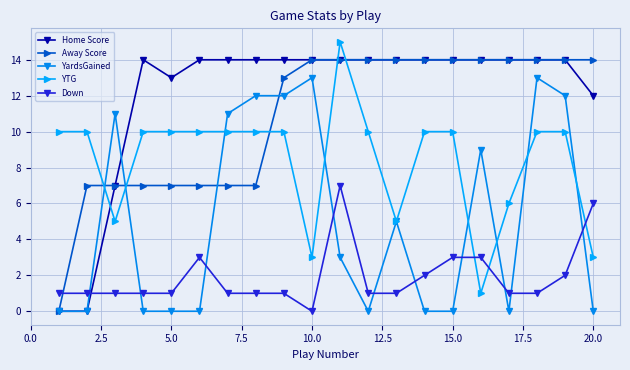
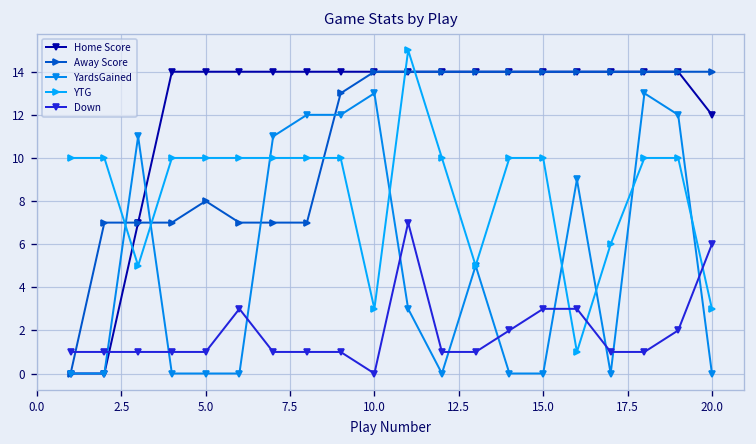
Home Score, 5.0: 13 -> 14
Away Score, 5.0: 7 -> 8
